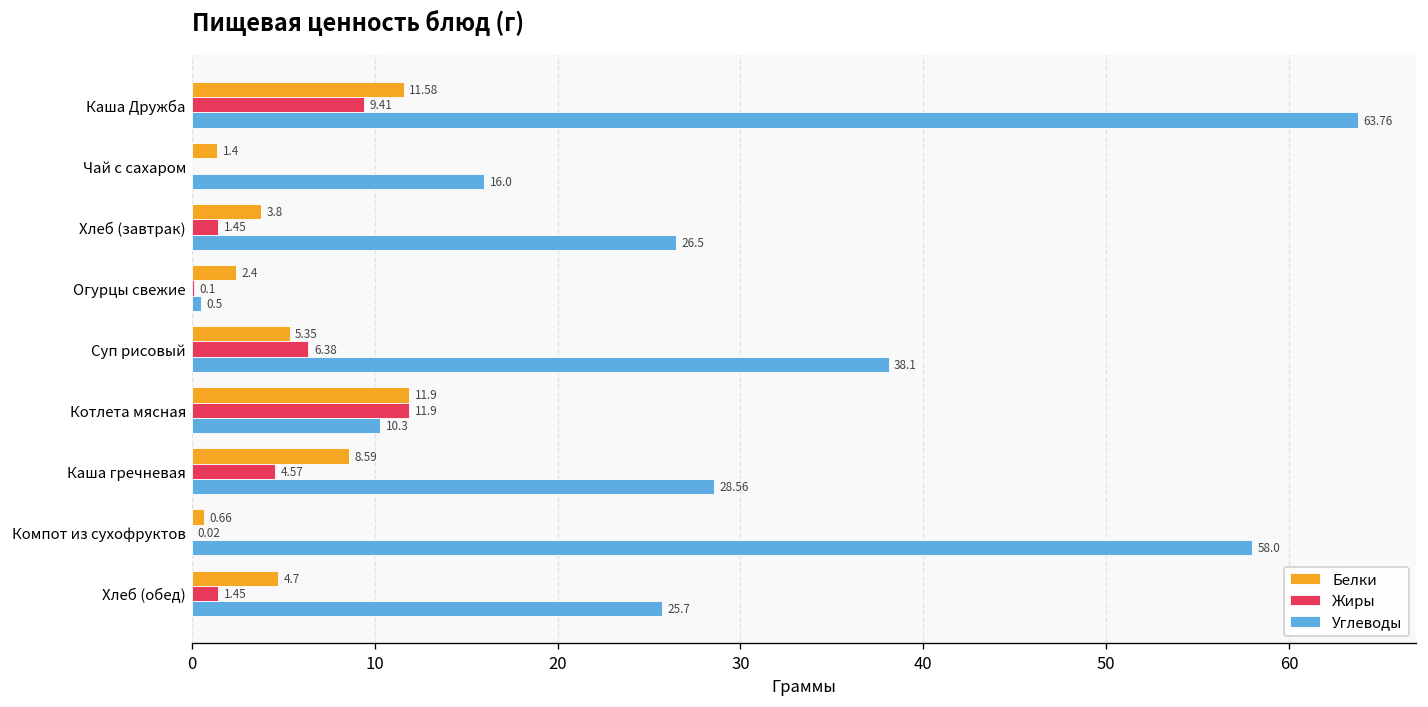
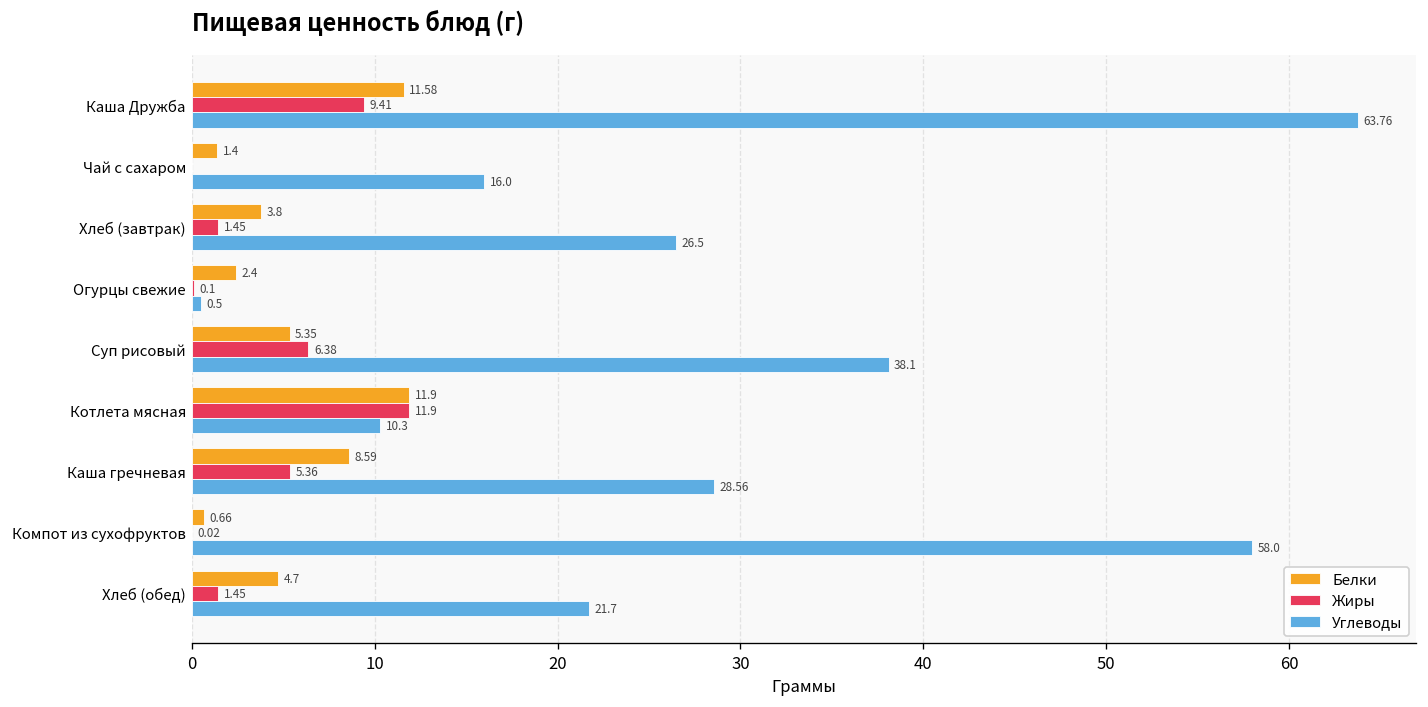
Жиры, Каша гречневая: 4.57 -> 5.36
Углеводы, Хлеб (обед): 25.7 -> 21.7
